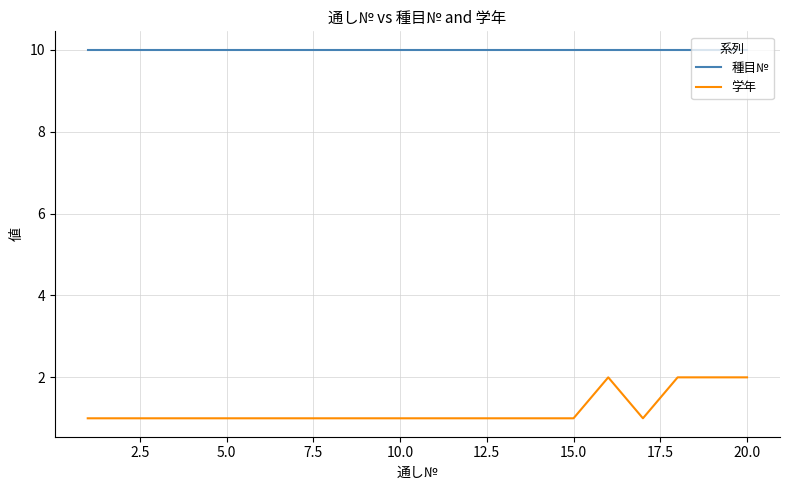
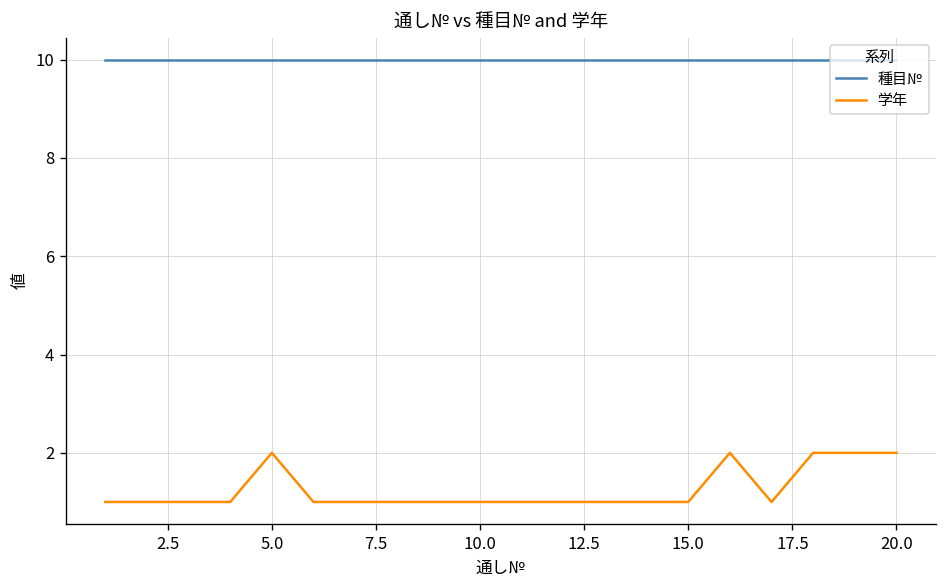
学年, 5.0: 1 -> 2
